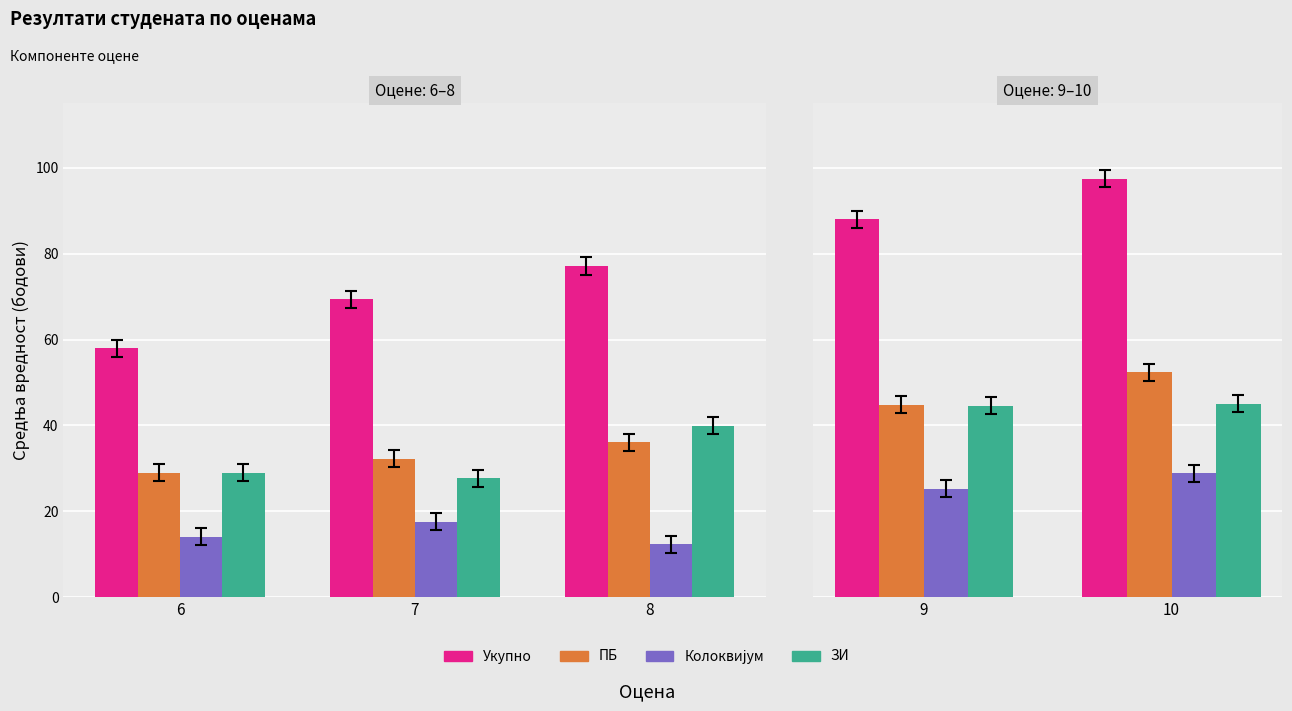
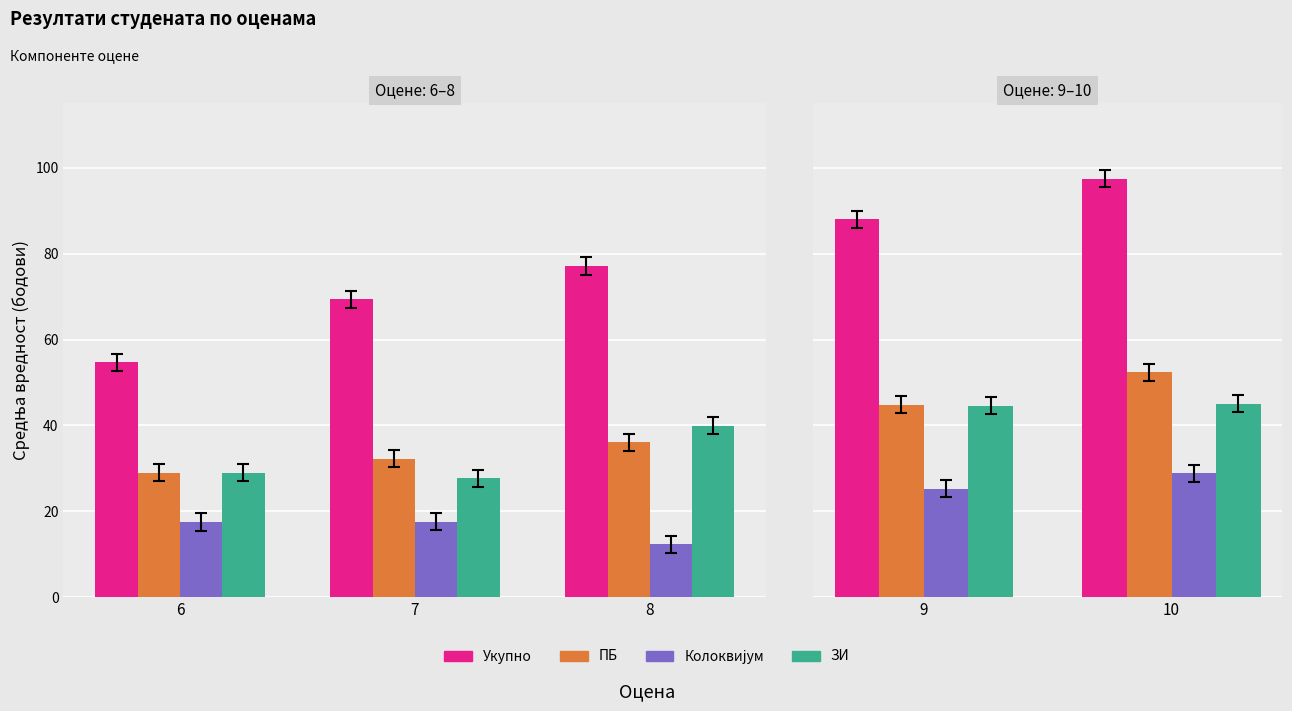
Оцене: 6–8, Укупно, 6: 58 -> 55
Оцене: 6–8, Колоквијум, 6: 14 -> 18
